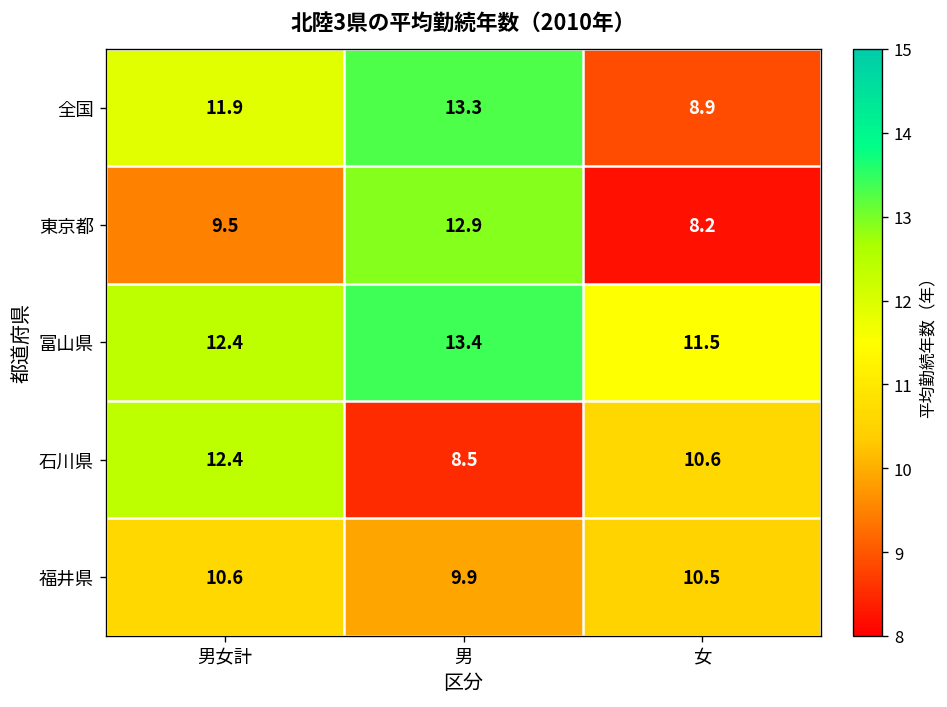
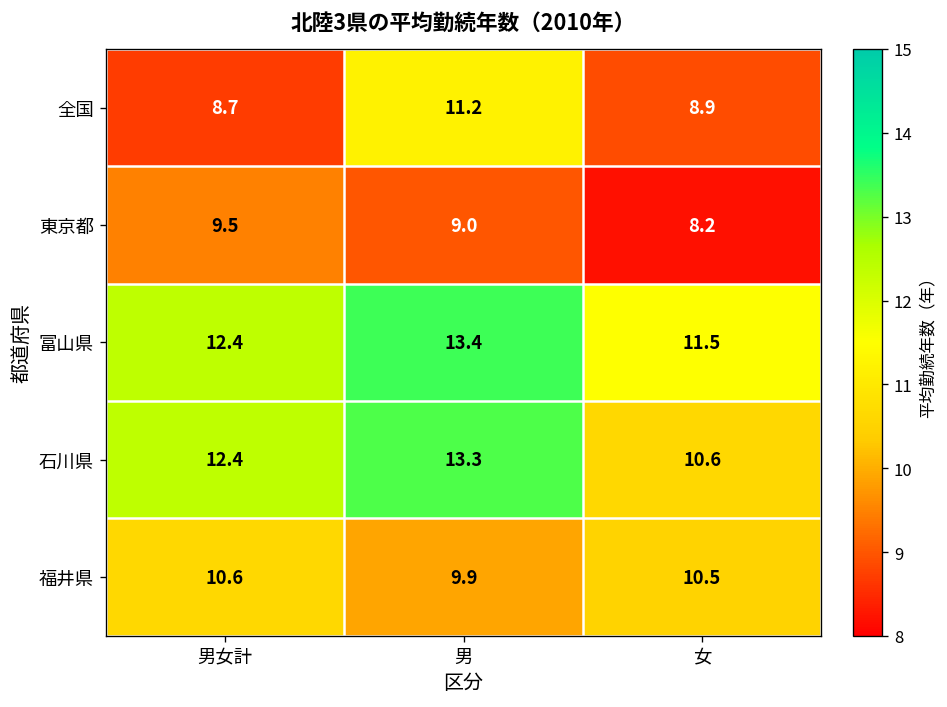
全国, 男女計: 11.9 -> 8.7
全国, 男: 13.3 -> 11.2
東京都, 男: 12.9 -> 9.0
石川県, 男: 8.5 -> 13.3
